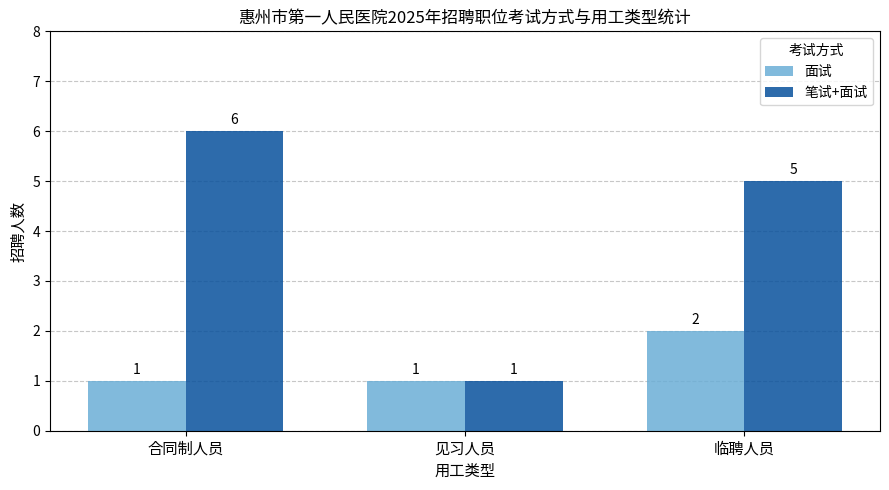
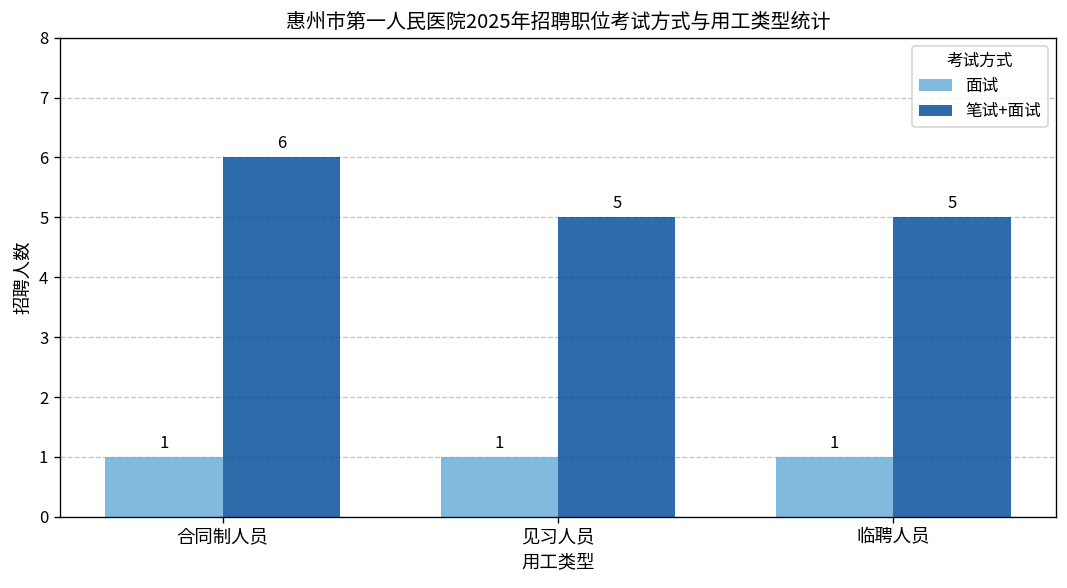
笔试+面试, 见习人员: 1 -> 5
面试, 临聘人员: 2 -> 1
